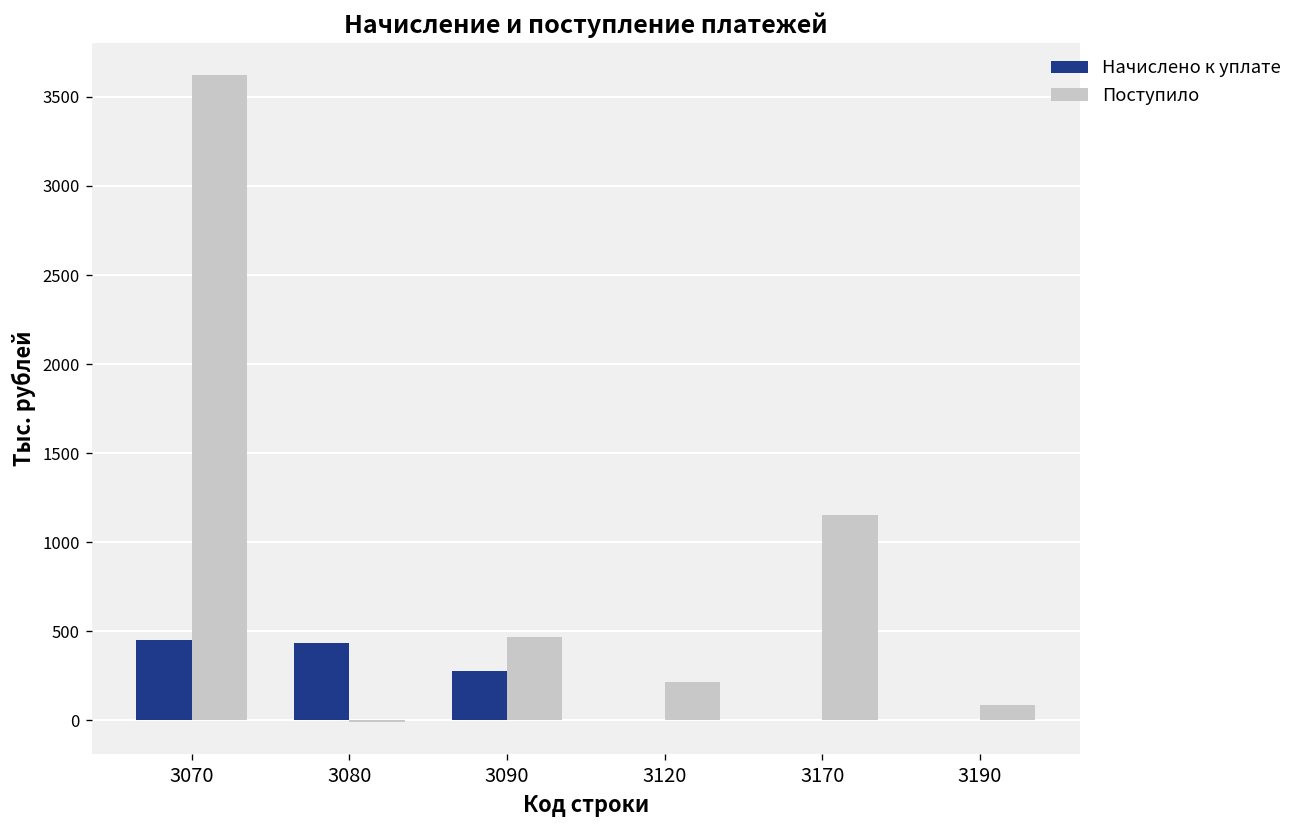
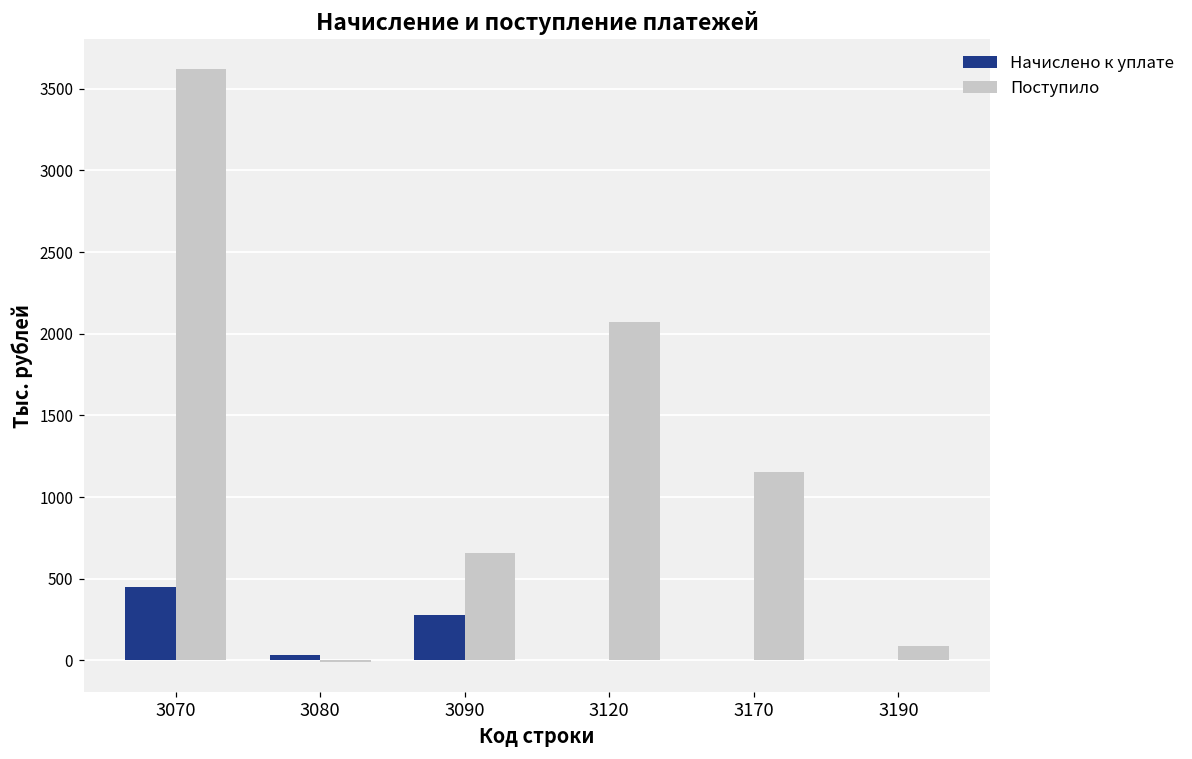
Начислено к уплате, 3080: 430 -> 30
Поступило, 3090: 470 -> 660
Поступило, 3120: 210 -> 2070
